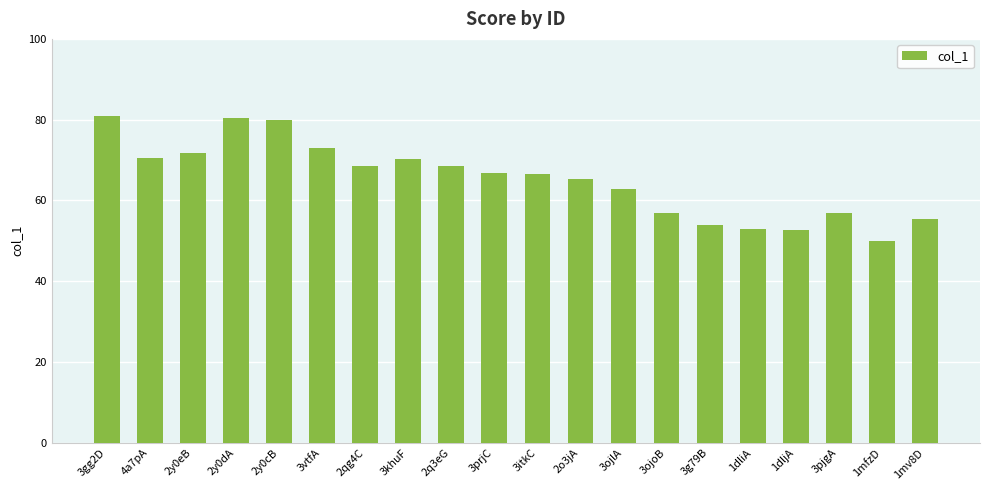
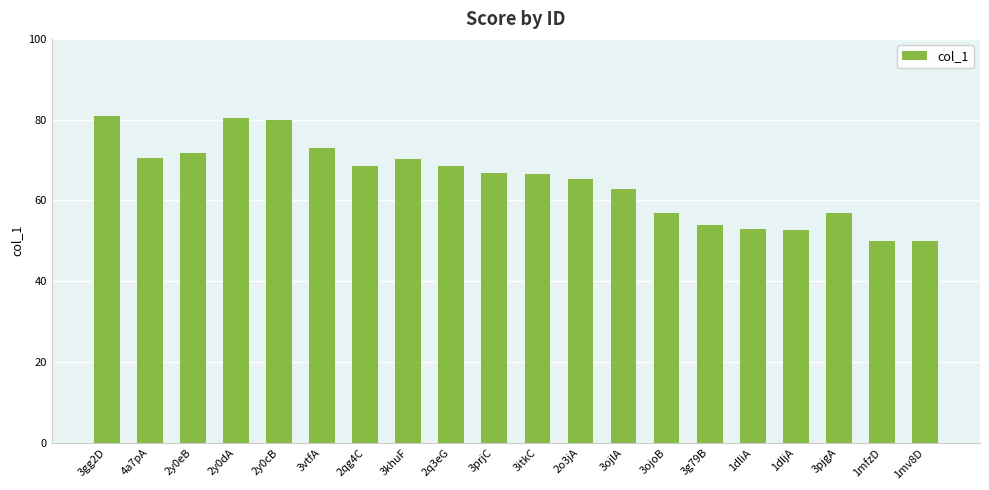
1mv8D: 55 -> 50
